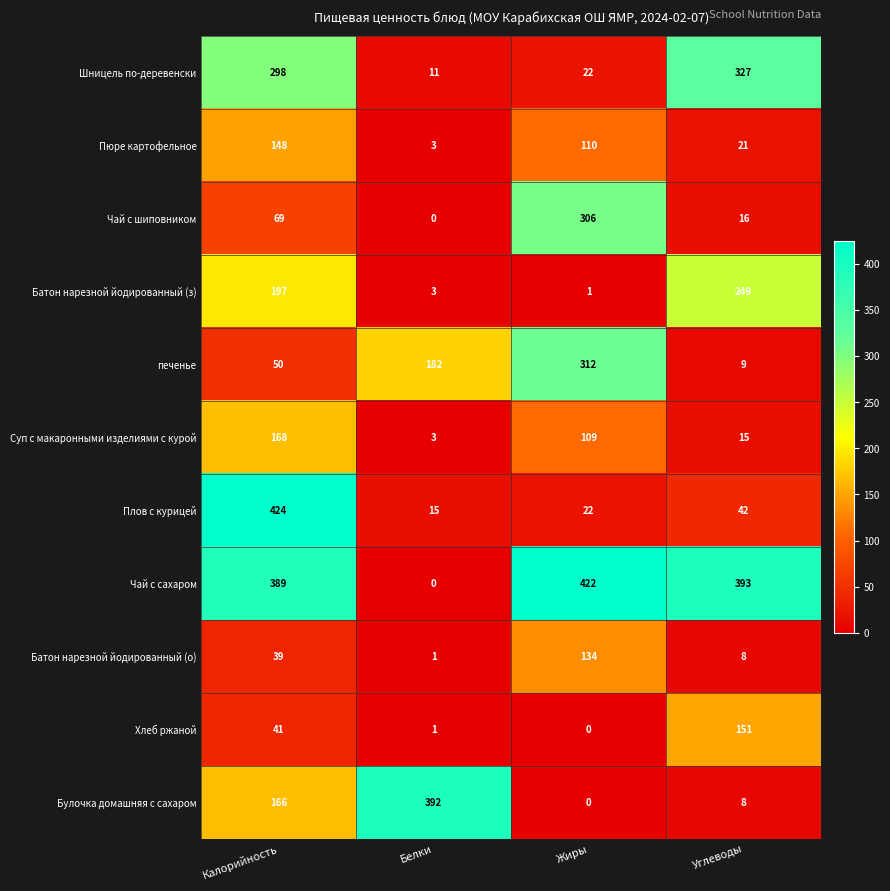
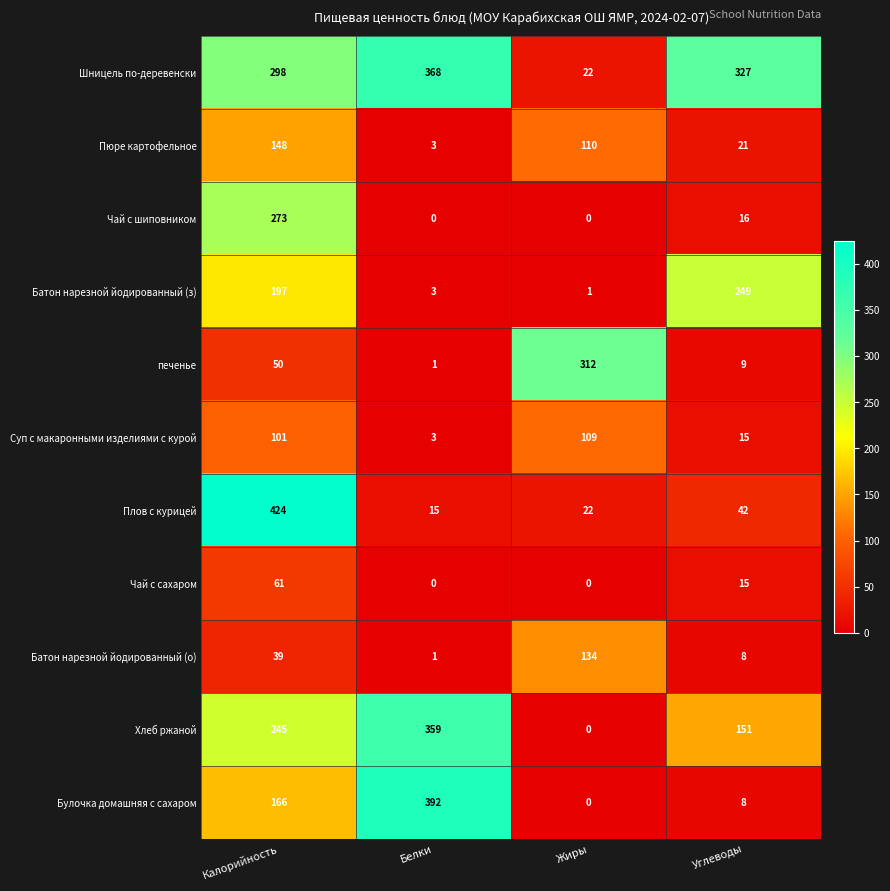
Шницель по-деревенски, Белки: 11 -> 368
Чай с шиповником, Калорийность: 69 -> 273
Чай с шиповником, Жиры: 306 -> 0
печенье, Белки: 182 -> 1
Суп с макаронными изделиями с курой, Калорийность: 168 -> 101
Чай с сахаром, Калорийность: 389 -> 61
Чай с сахаром, Жиры: 422 -> 0
Чай с сахаром, Углеводы: 393 -> 15
Хлеб ржаной, Калорийность: 41 -> 245
Хлеб ржаной, Белки: 1 -> 359
